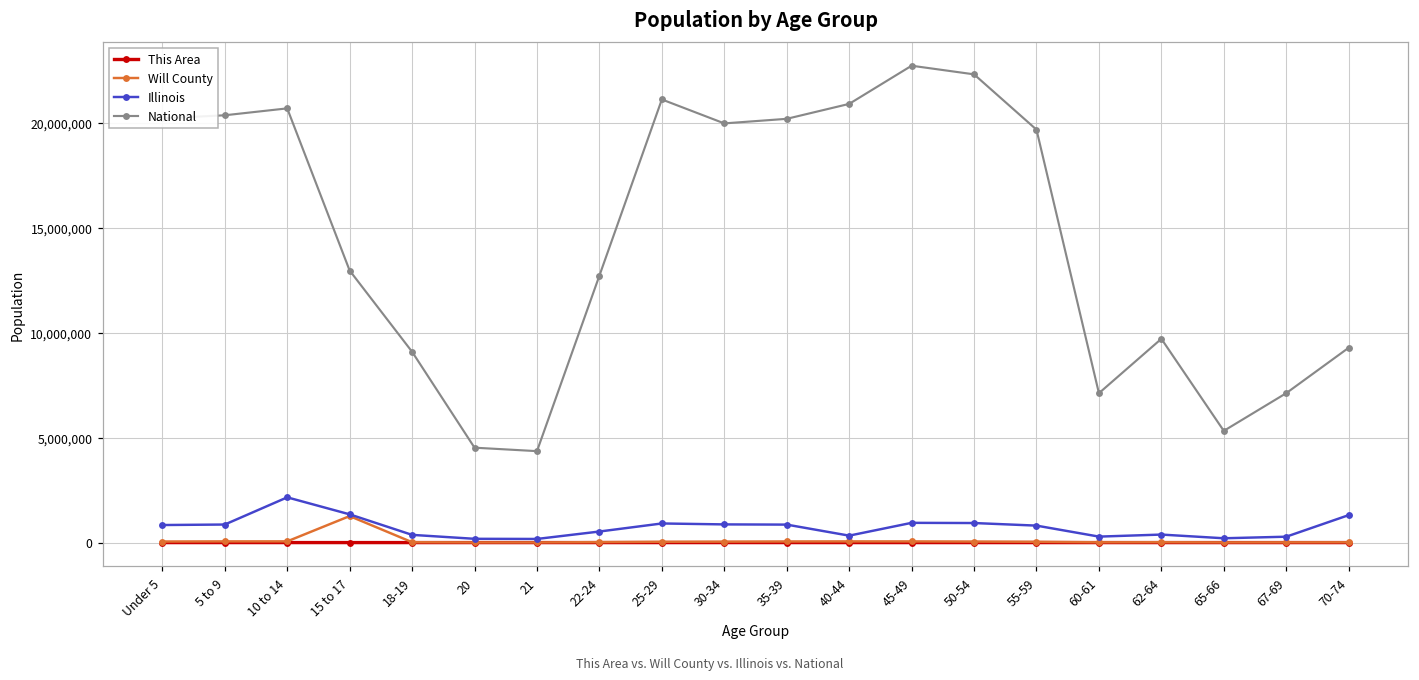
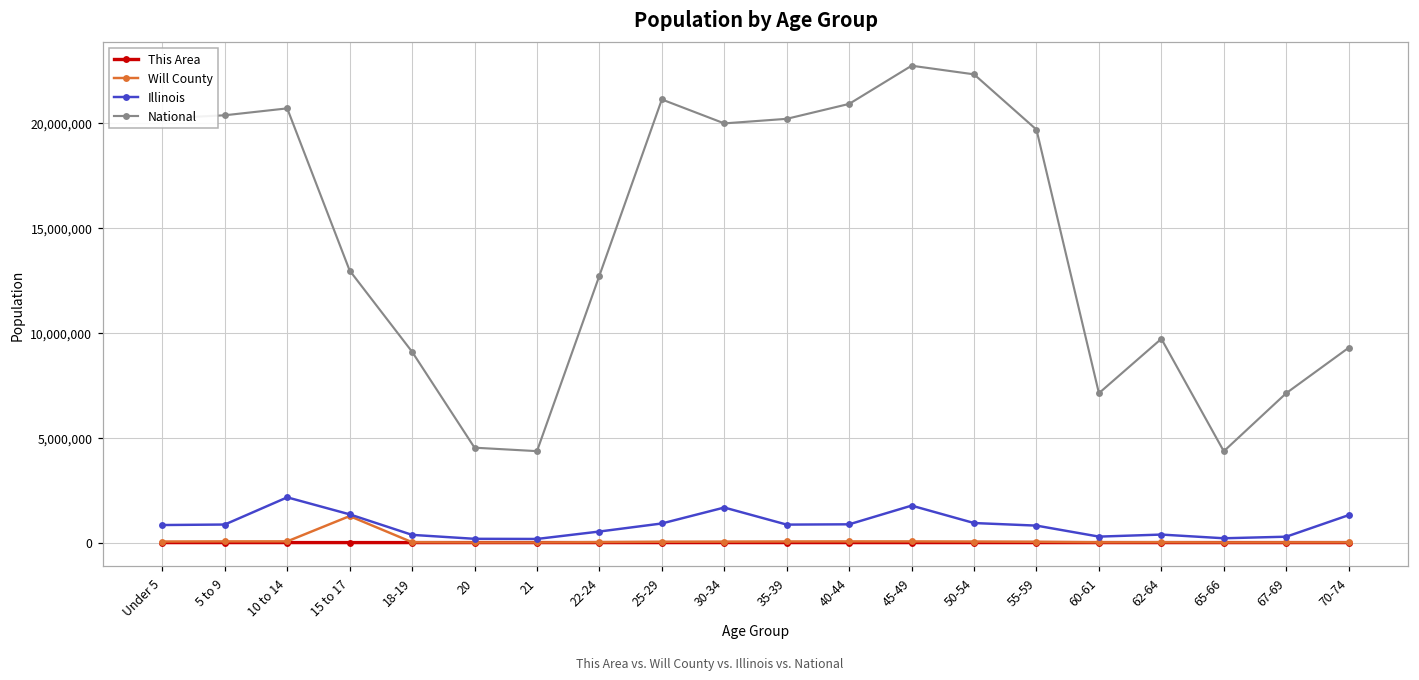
Illinois, 30-34: 900,000 -> 1,700,000
Illinois, 40-44: 300,000 -> 900,000
Illinois, 45-49: 900,000 -> 1,800,000
National, 65-66: 5,300,000 -> 4,300,000
